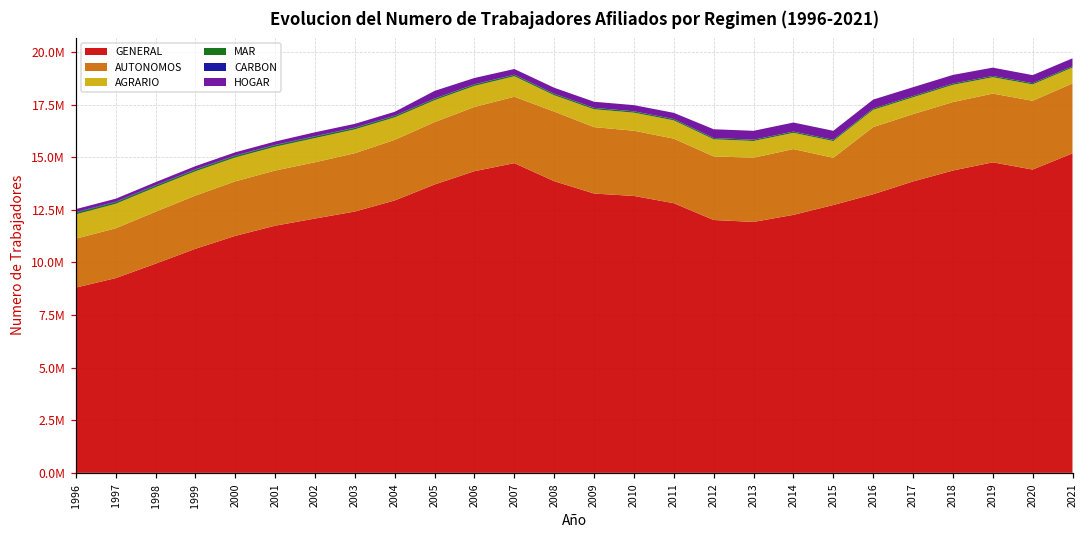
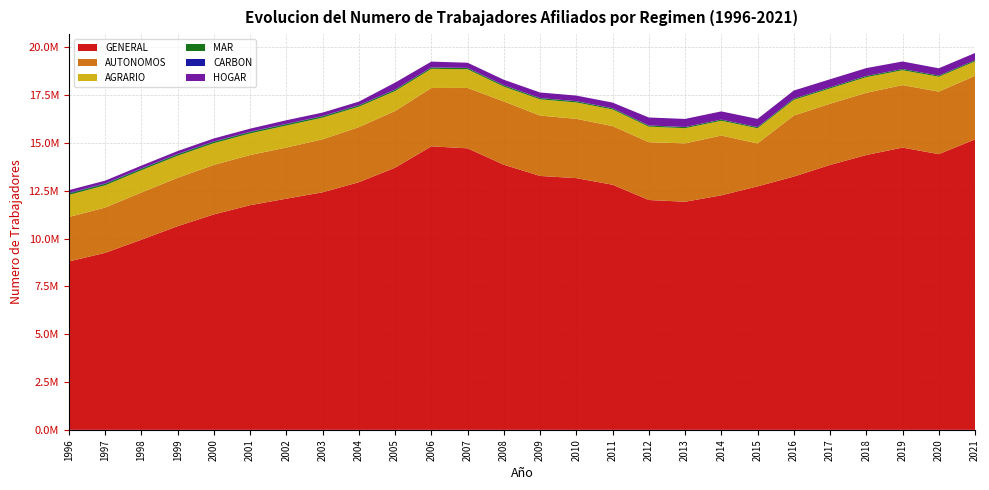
GENERAL, 2006: 14300000 -> 14800000
